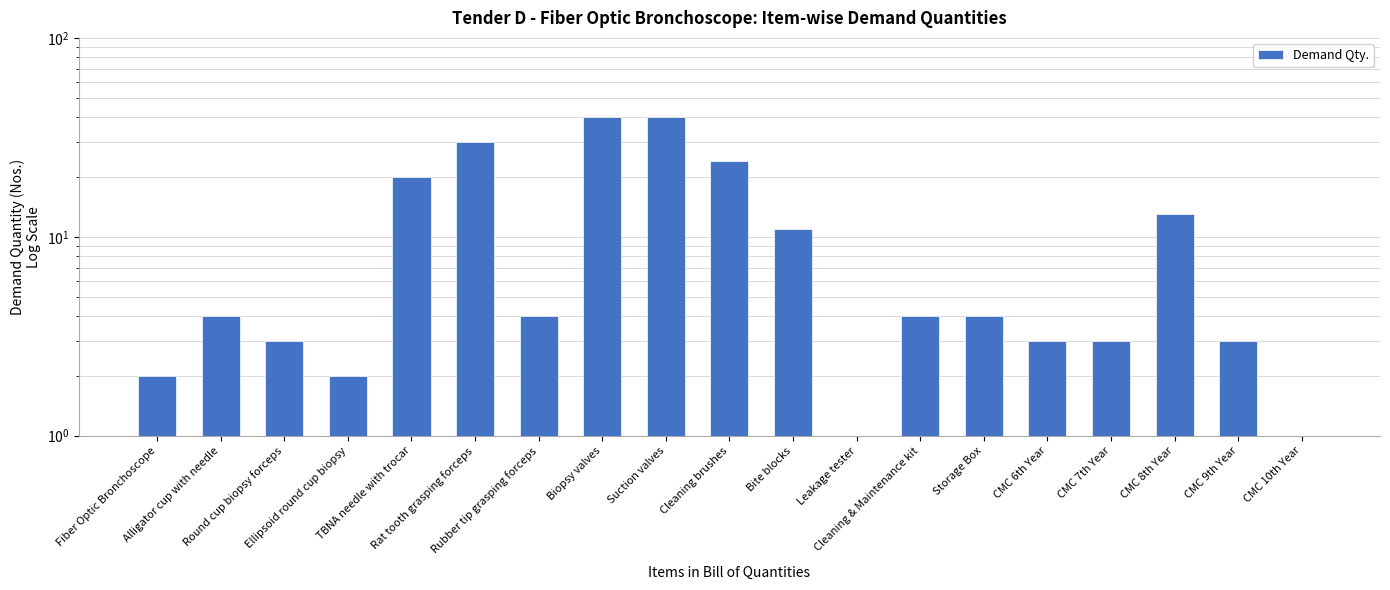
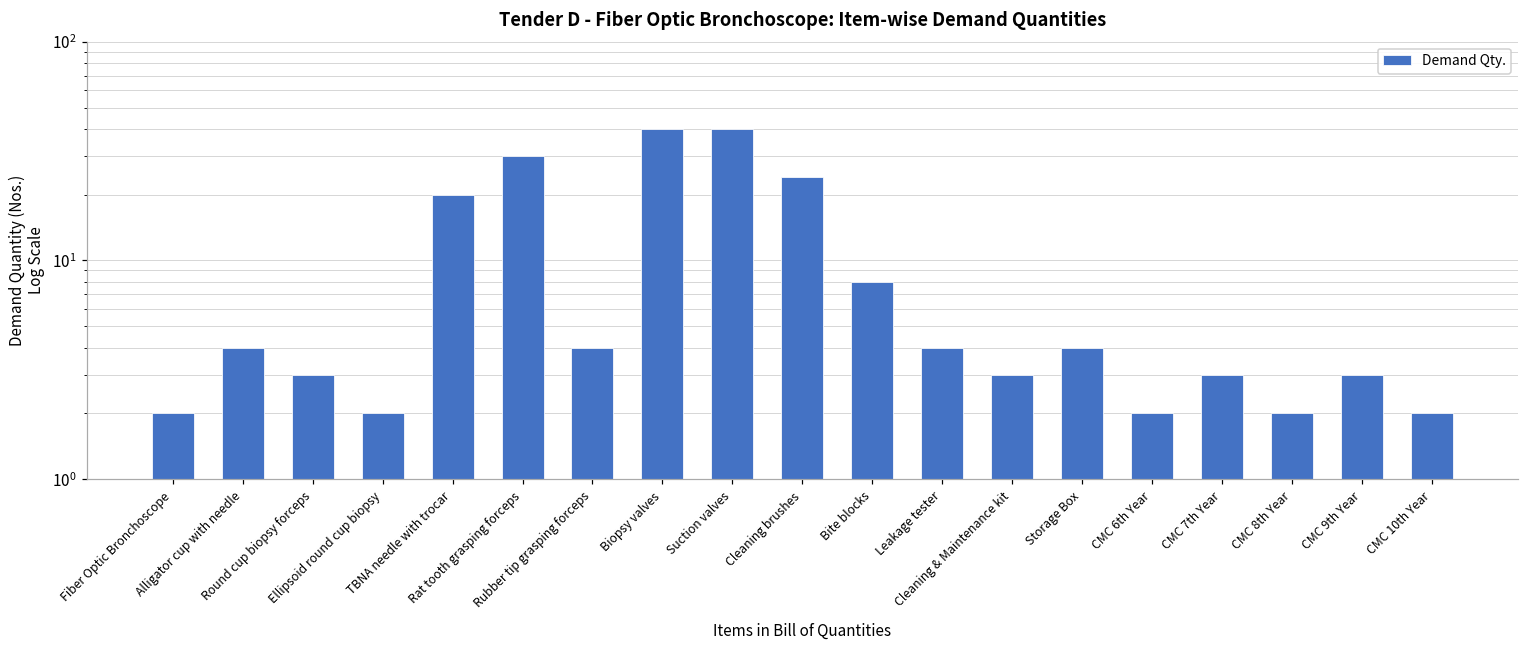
Bite blocks: 11 -> 8
Leakage tester: 1 -> 4
Cleaning & Maintenance kit: 4 -> 3
CMC 6th Year: 3 -> 2
CMC 8th Year: 13 -> 2
CMC 10th Year: 1 -> 2
